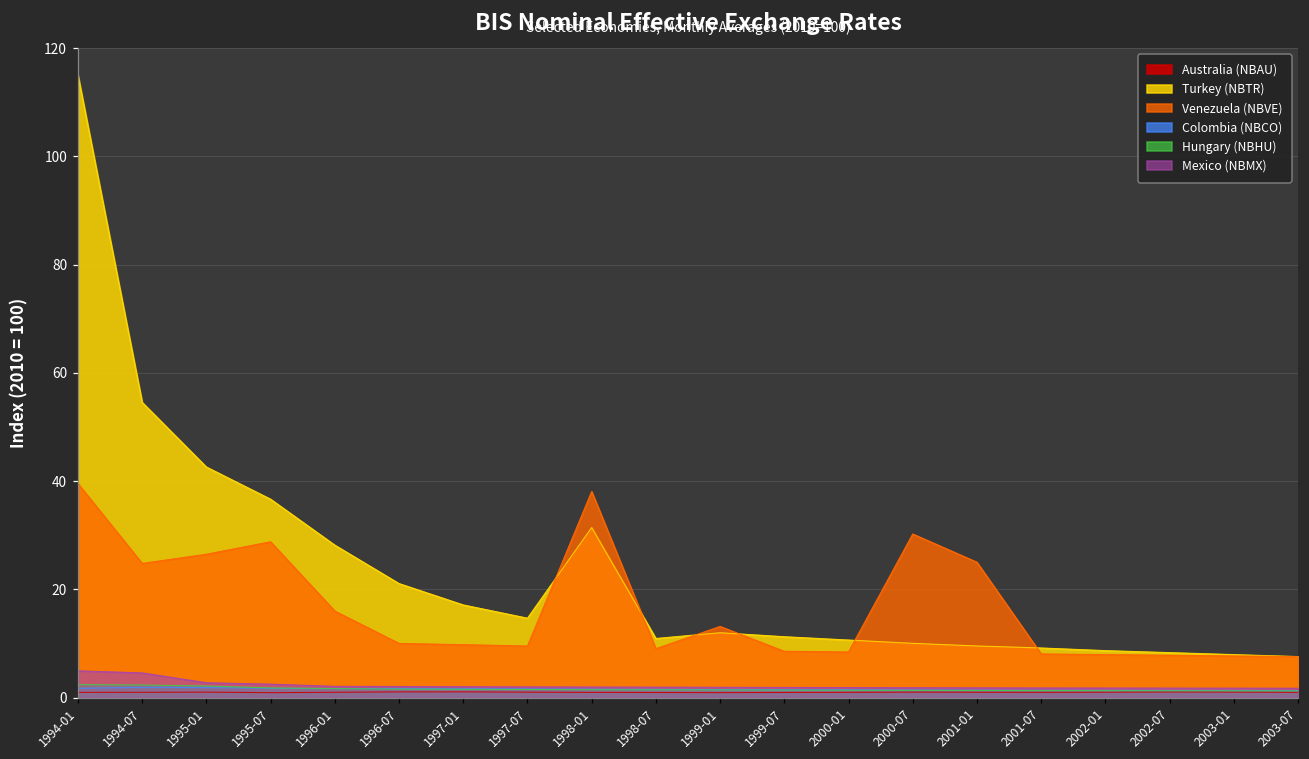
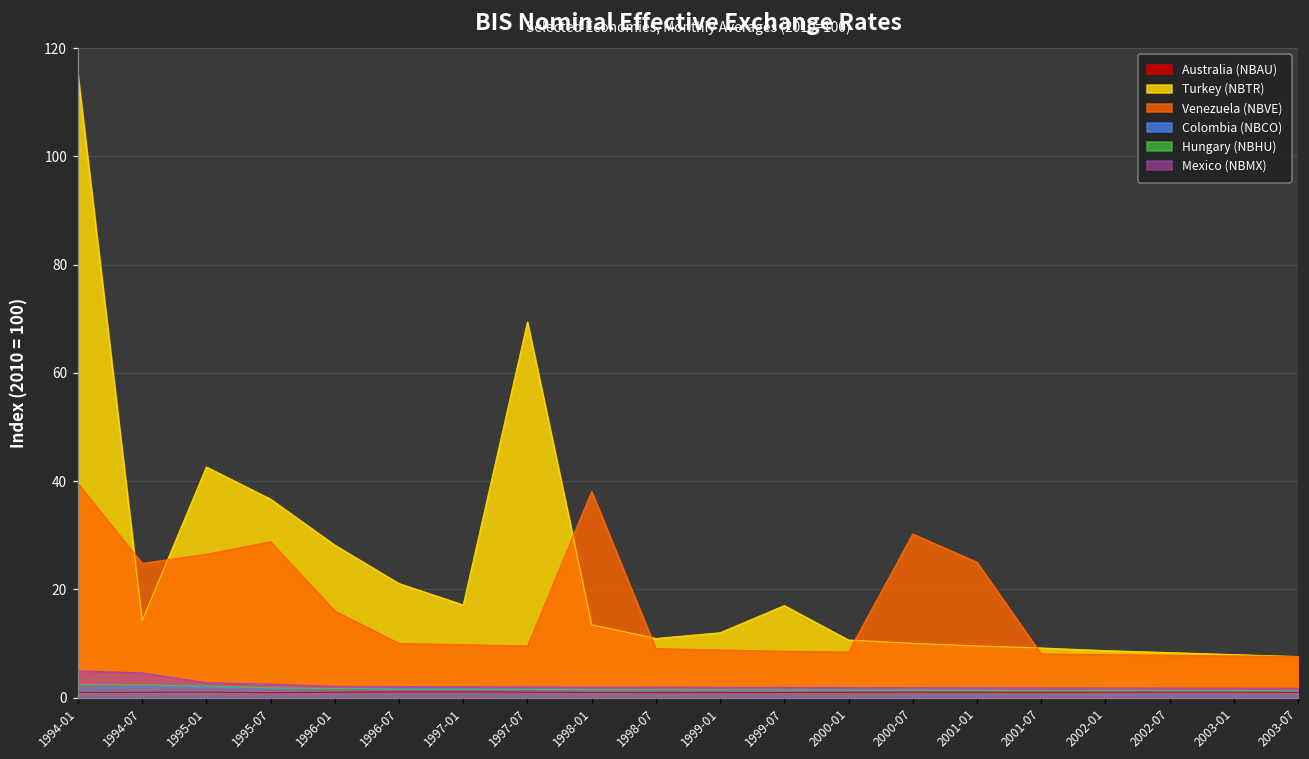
Turkey (NBTR), 1994-07: 55 -> 14
Turkey (NBTR), 1997-07: 15 -> 69
Turkey (NBTR), 1998-01: 31 -> 13
Venezuela (NBVE), 1999-01: 13 -> 9
Turkey (NBTR), 1999-07: 11 -> 17
